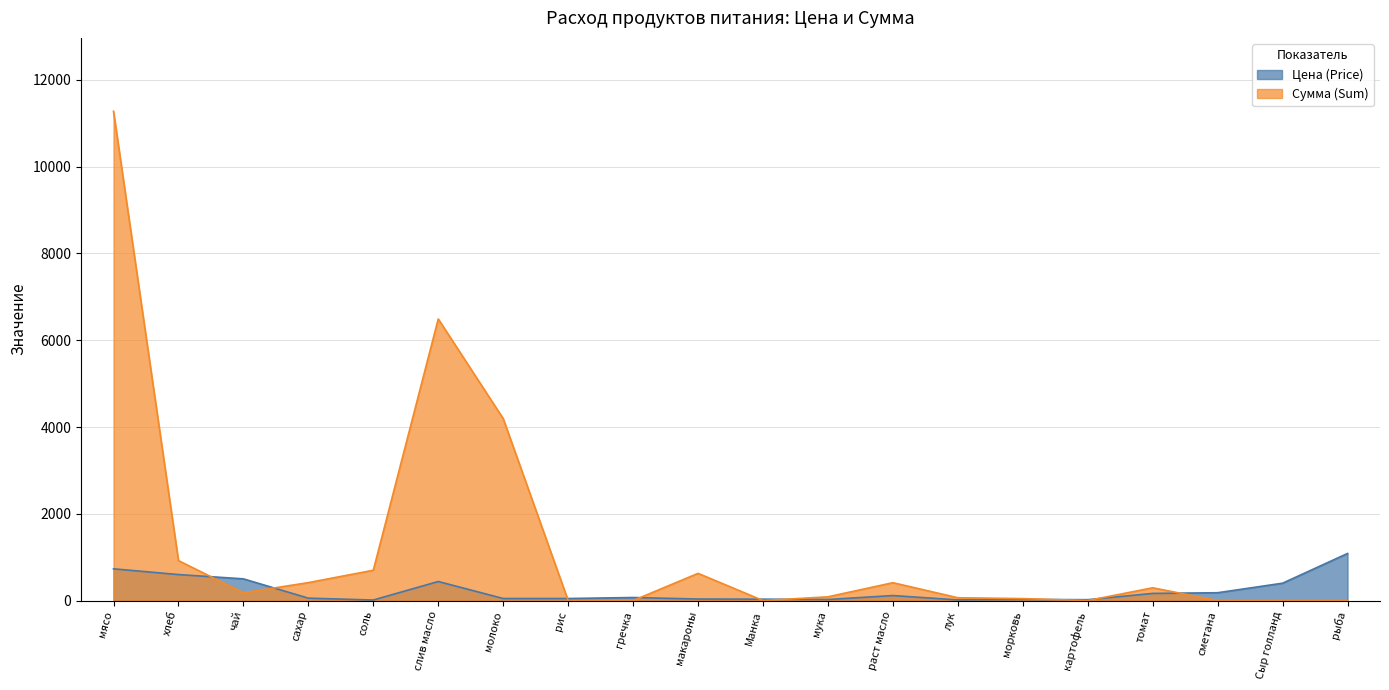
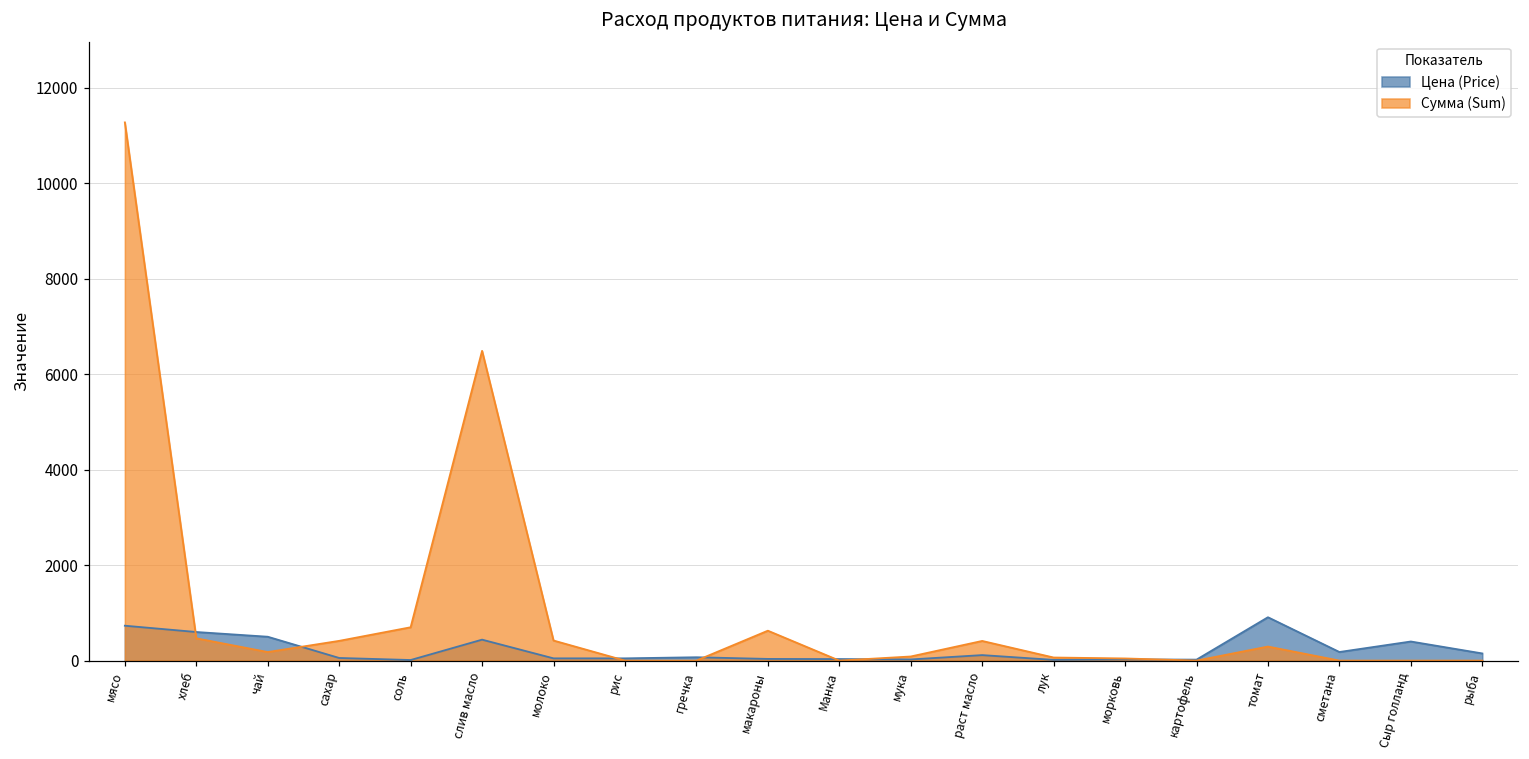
Сумма (Sum), хлеб: 900 -> 500
Сумма (Sum), молоко: 4200 -> 400
Цена (Price), томат: 200 -> 900
Цена (Price), рыба: 1100 -> 200
